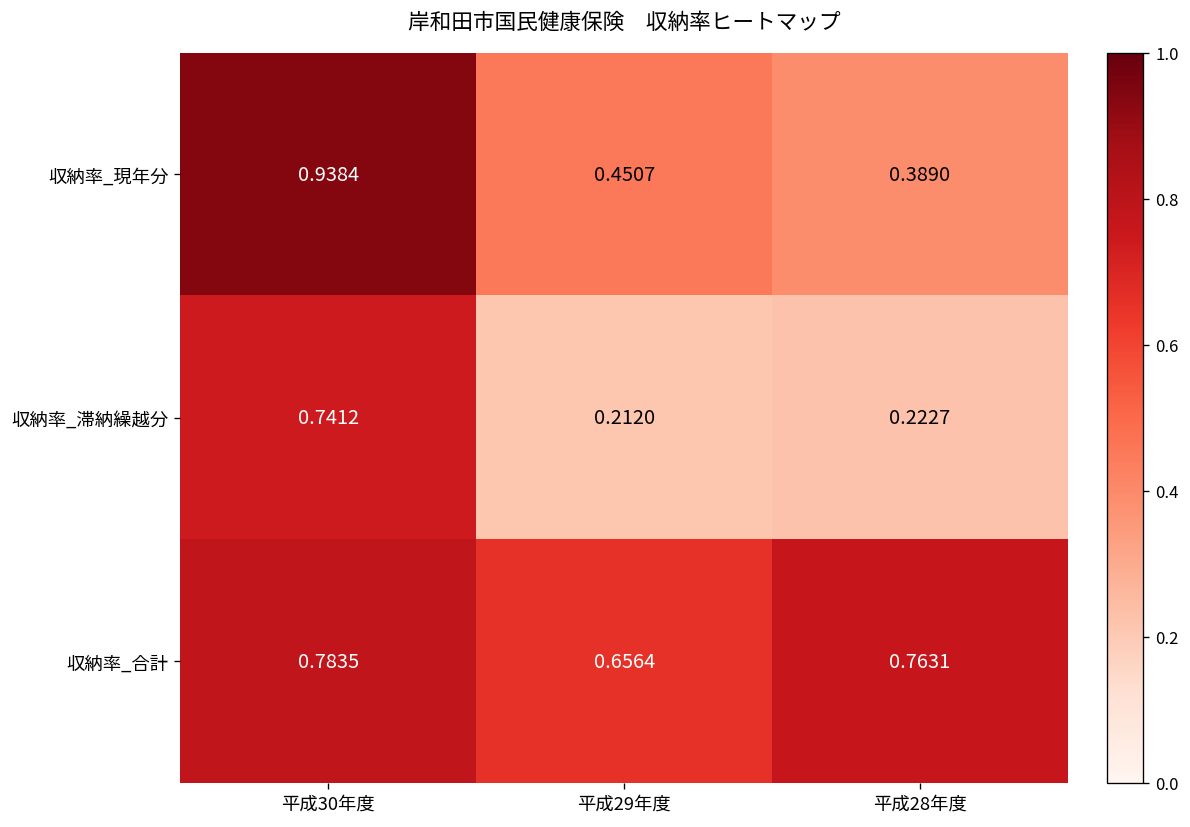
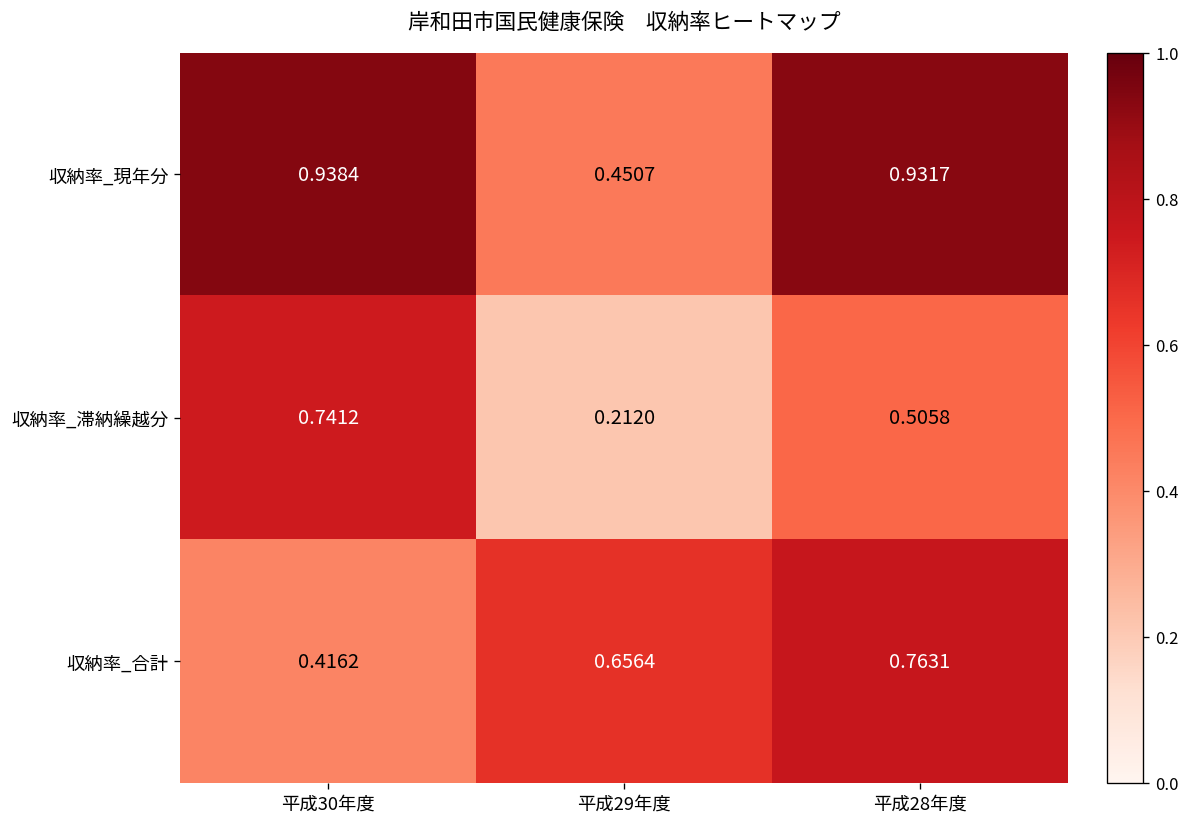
収納率_現年分, 平成28年度: 0.3890 -> 0.9317
収納率_滞納繰越分, 平成28年度: 0.2227 -> 0.5058
収納率_合計, 平成30年度: 0.7835 -> 0.4162
